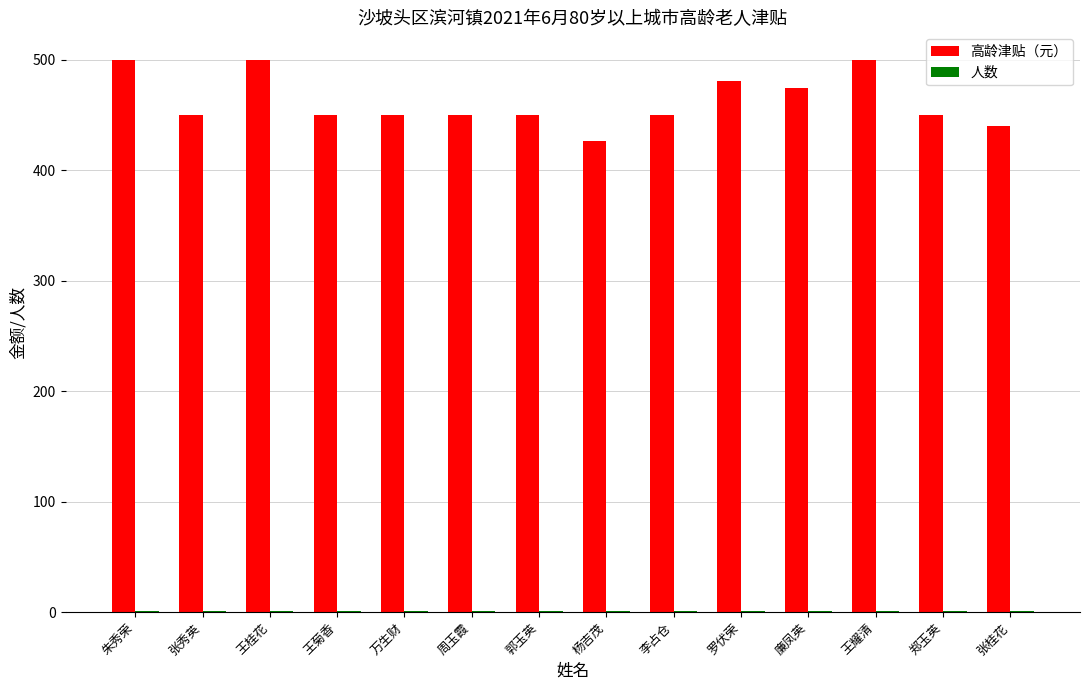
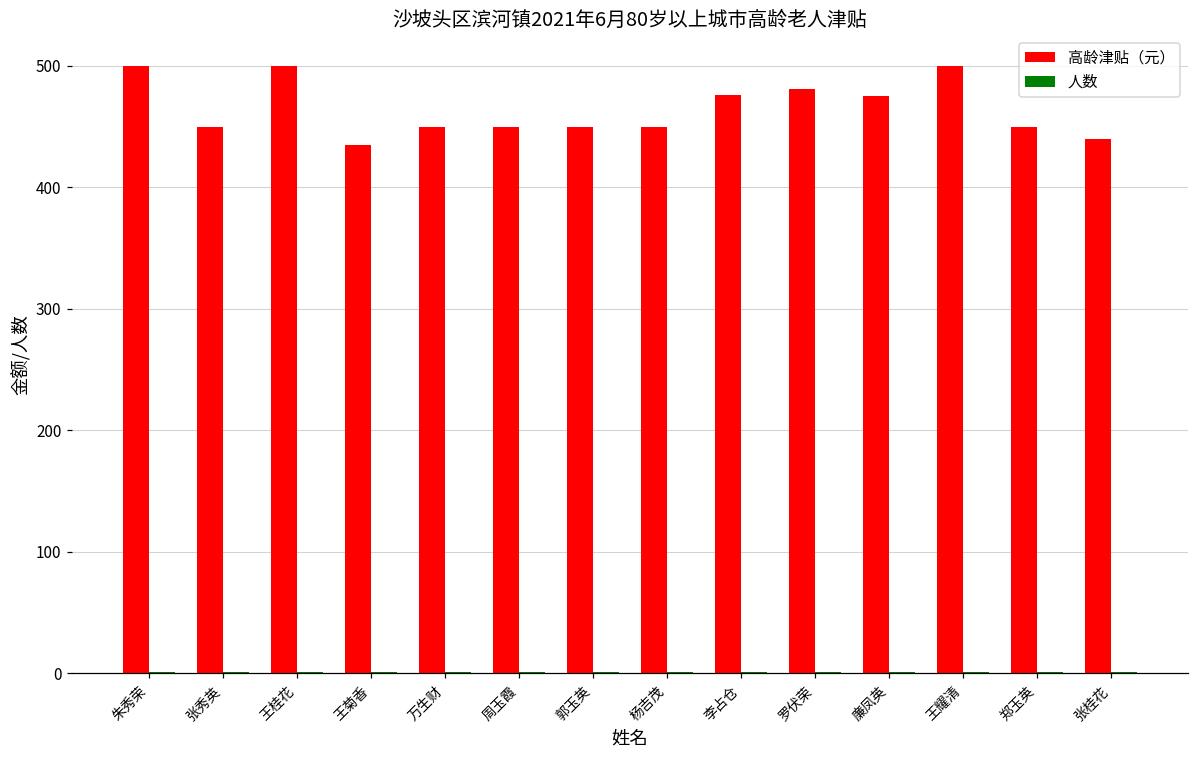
高龄津贴（元）, 王菊香: 450 -> 435
高龄津贴（元）, 杨吉茂: 427 -> 450
高龄津贴（元）, 李占仓: 450 -> 476
